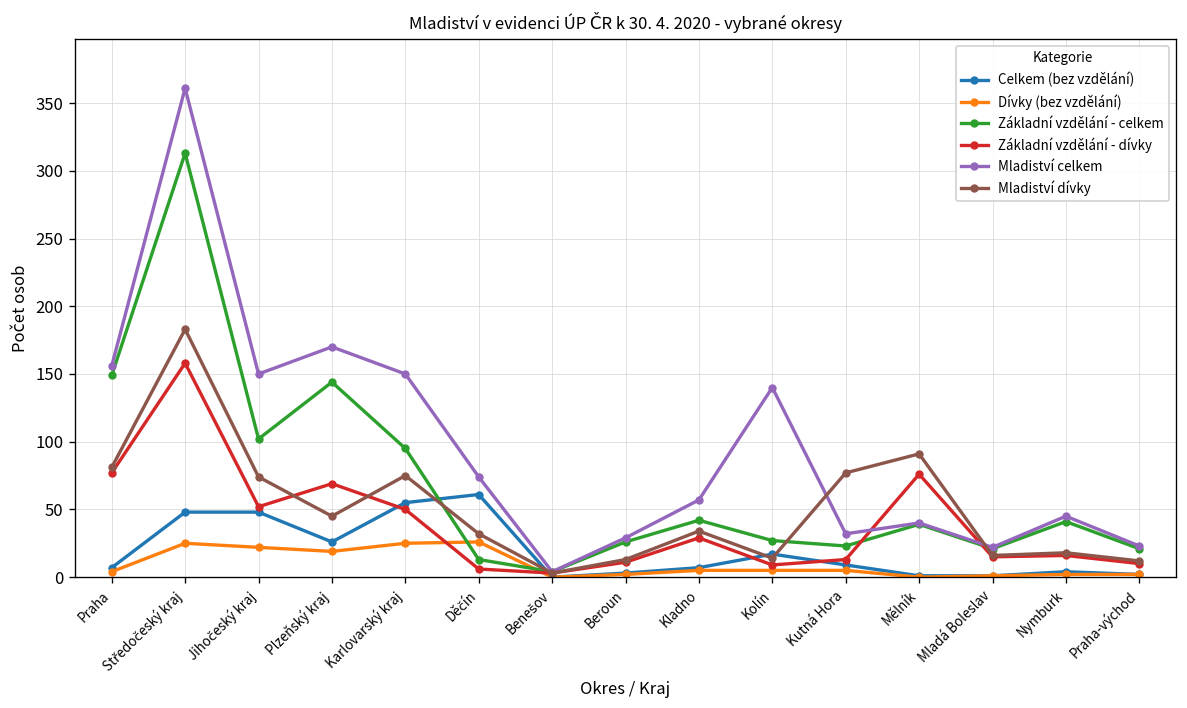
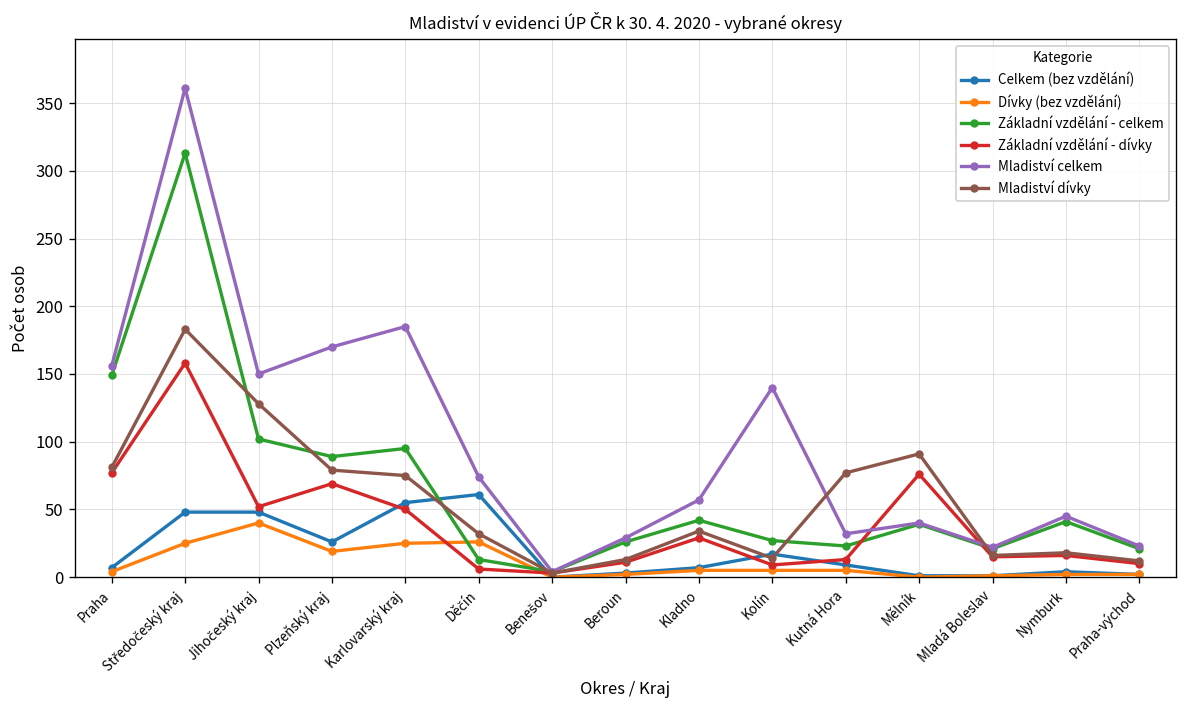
Dívky (bez vzdělání), Jihočeský kraj: 22 -> 40
Mladiství dívky, Jihočeský kraj: 74 -> 128
Základní vzdělání - celkem, Plzeňský kraj: 144 -> 89
Mladiství dívky, Plzeňský kraj: 45 -> 79
Mladiství celkem, Karlovarský kraj: 150 -> 185
